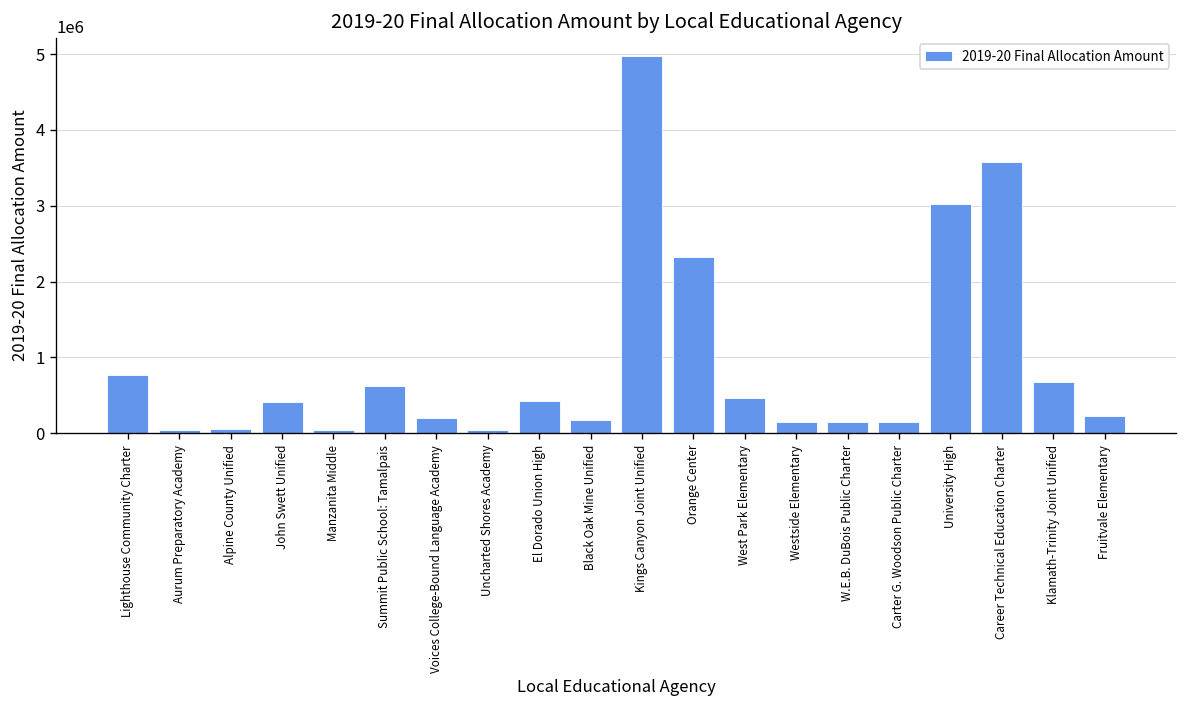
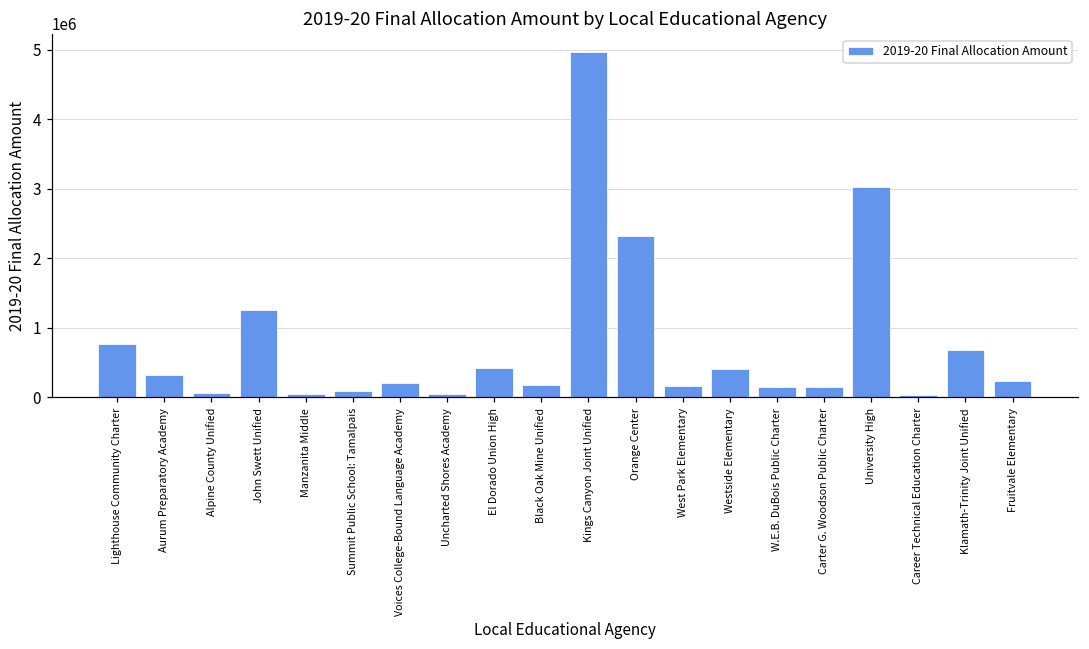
Aurum Preparatory Academy: 0 -> 300000
John Swett Unified: 400000 -> 1200000
Summit Public School: Tamalpais: 600000 -> 100000
West Park Elementary: 500000 -> 200000
Westside Elementary: 100000 -> 400000
Career Technical Education Charter: 3600000 -> 0
